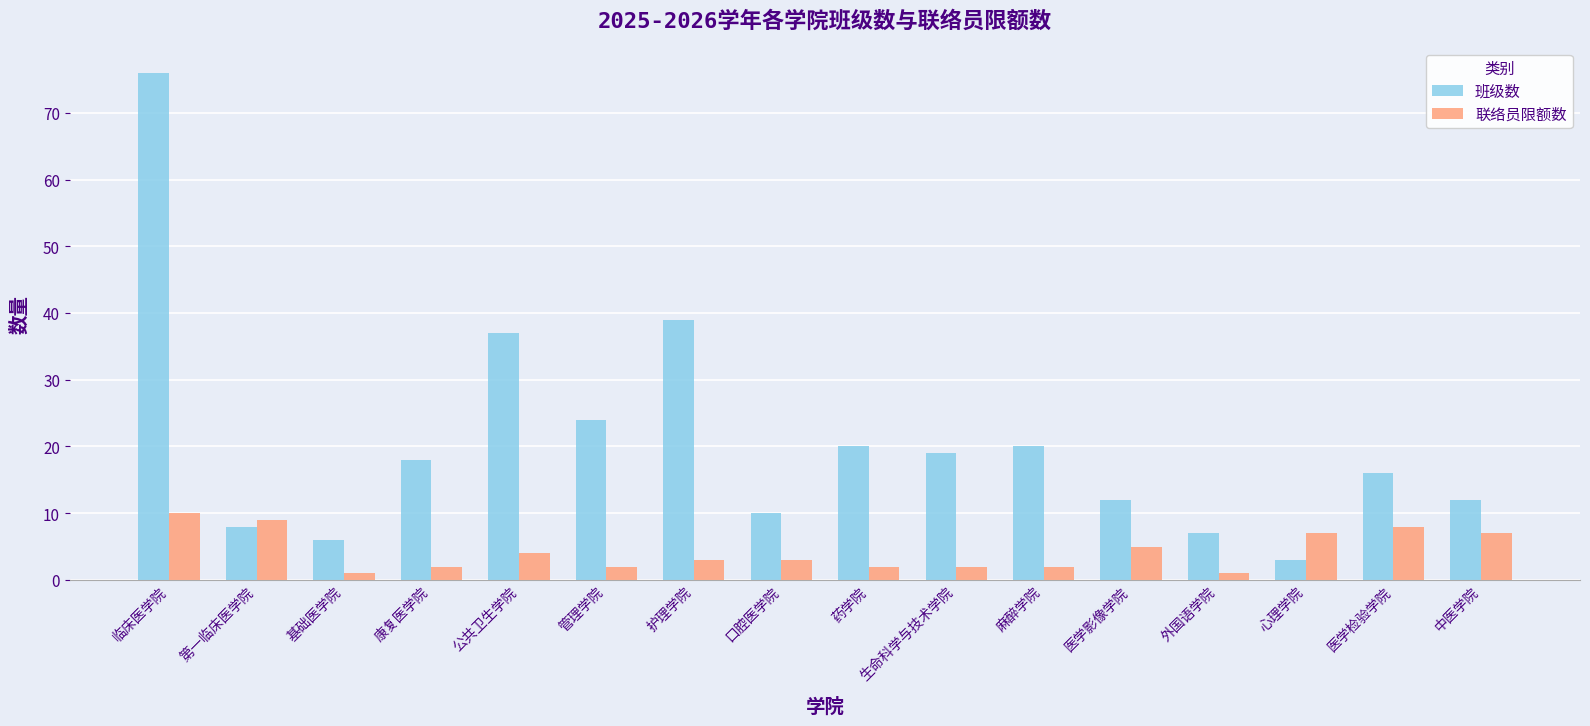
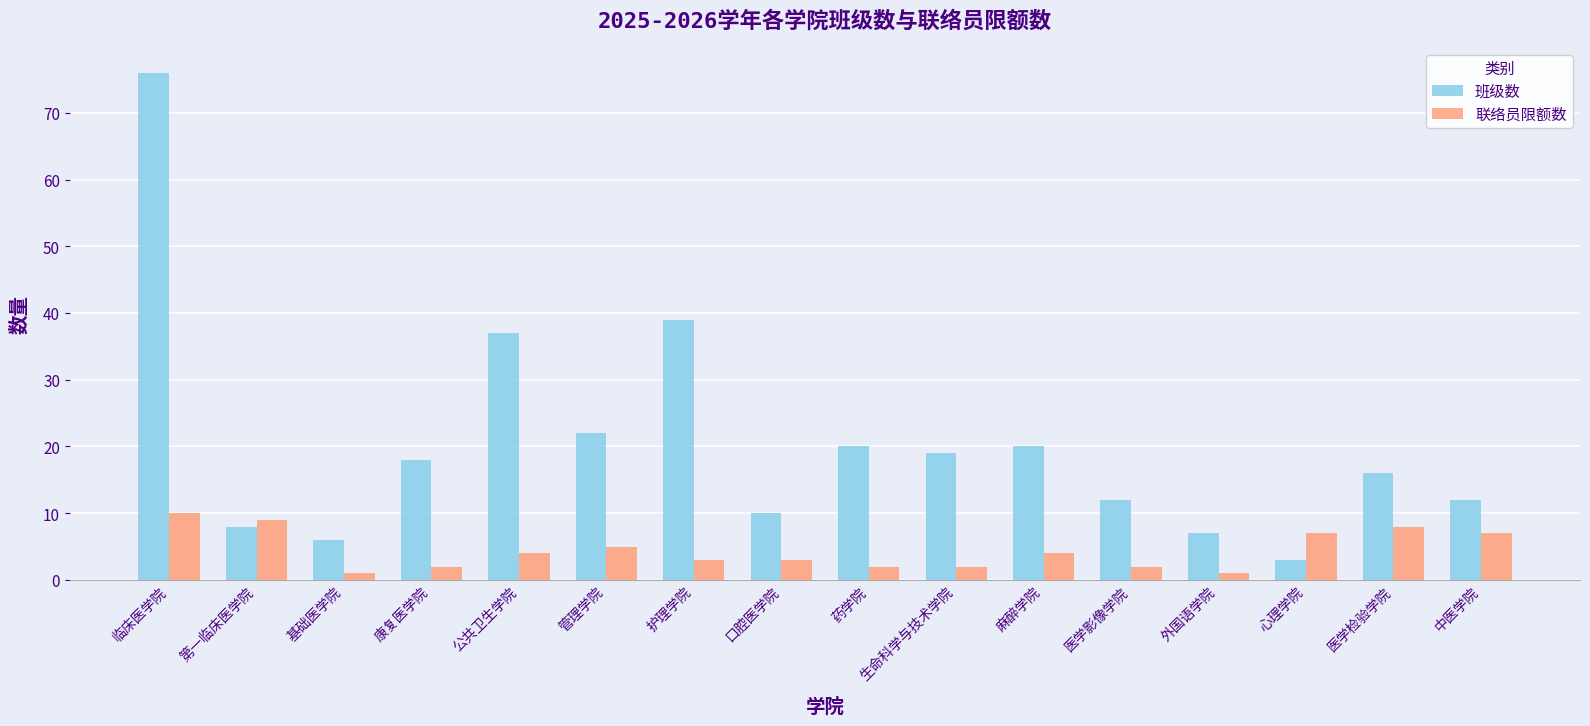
班级数, 管理学院: 24 -> 22
联络员限额数, 管理学院: 2 -> 5
联络员限额数, 麻醉学院: 2 -> 4
联络员限额数, 医学影像学院: 5 -> 2
